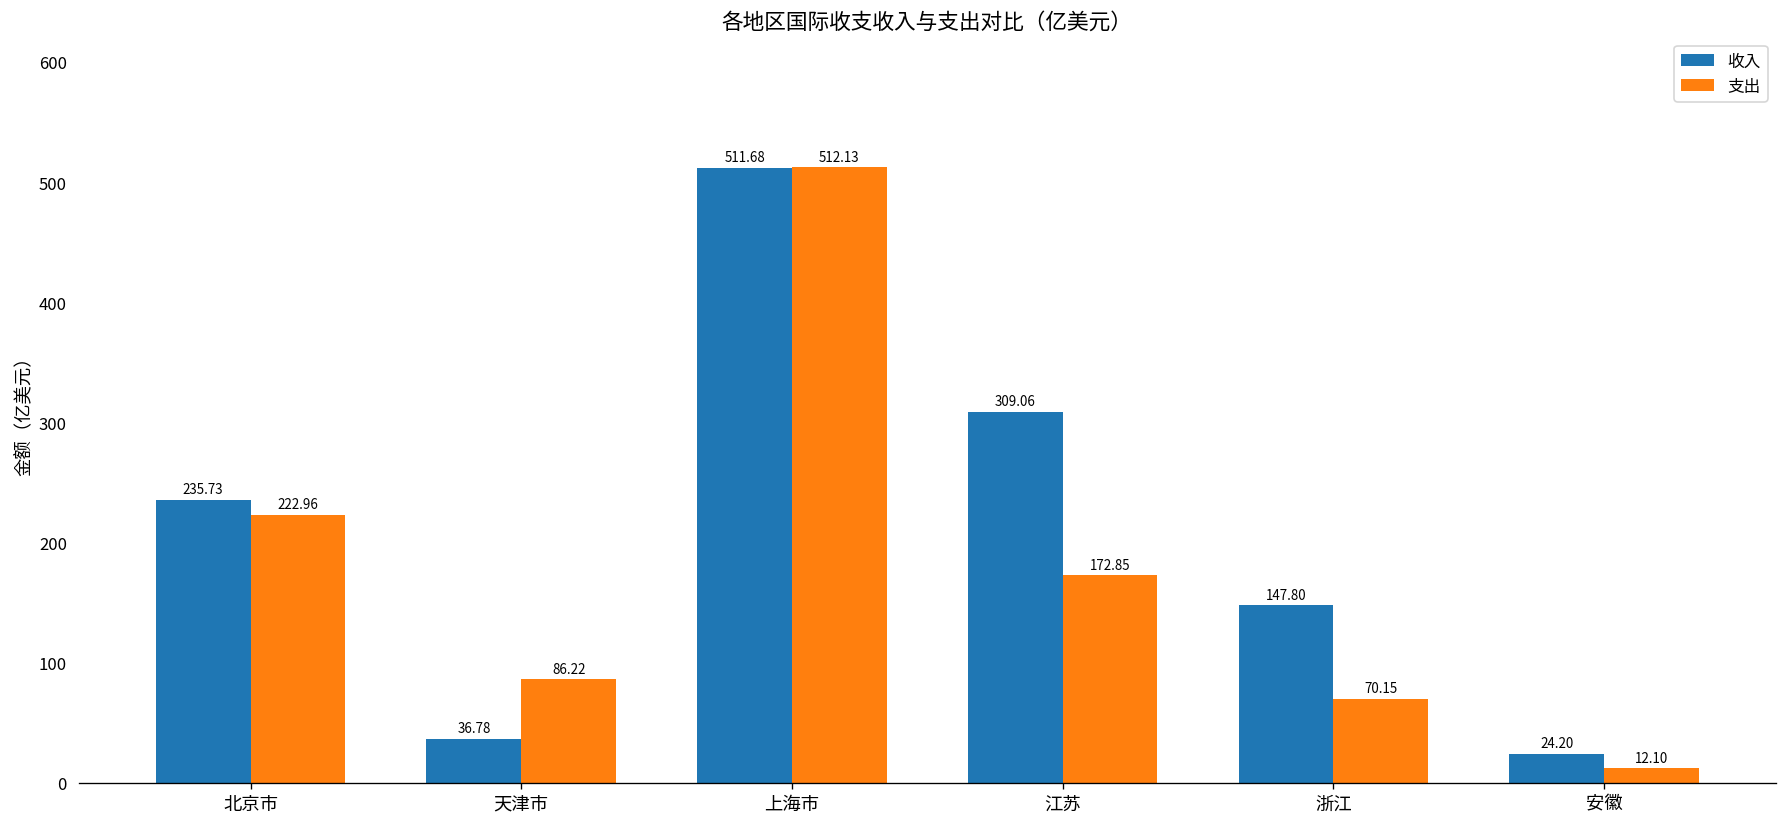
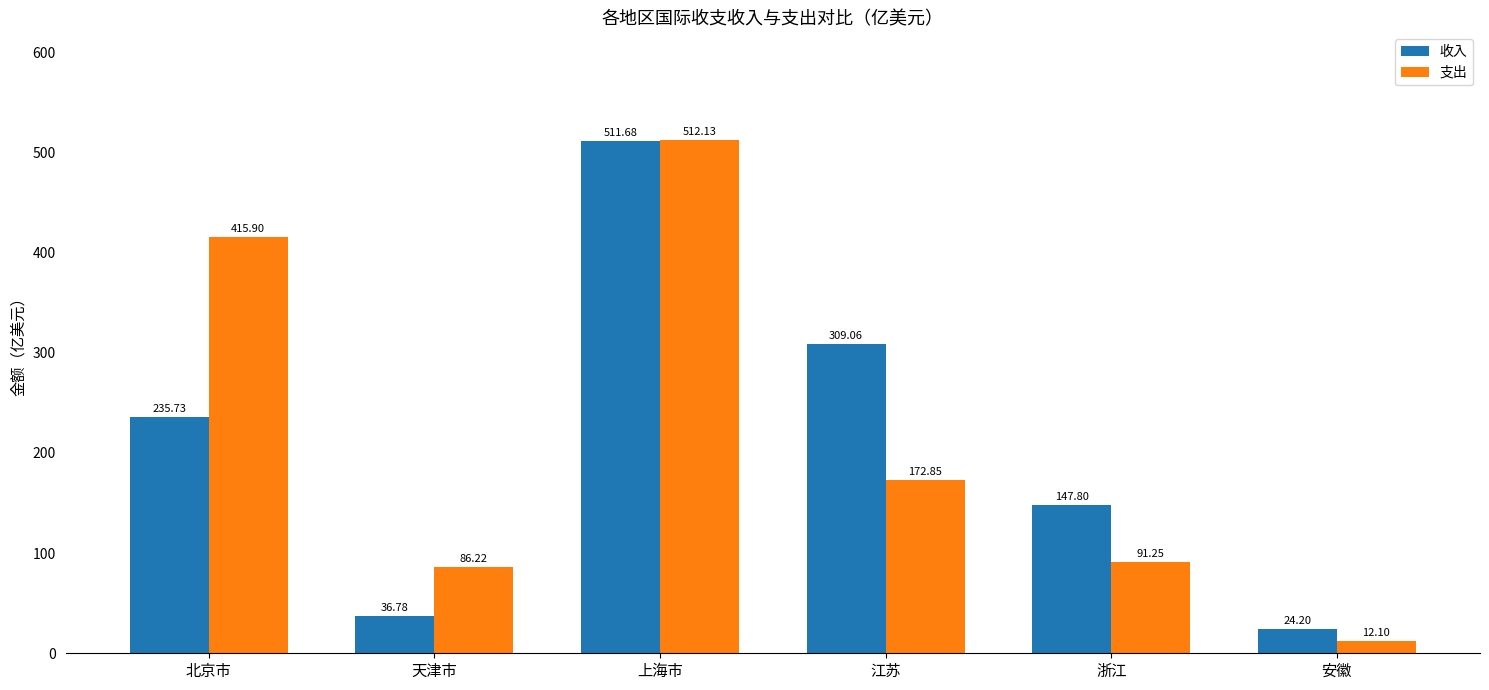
支出, 北京市: 222.96 -> 415.90
支出, 浙江: 70.15 -> 91.25
